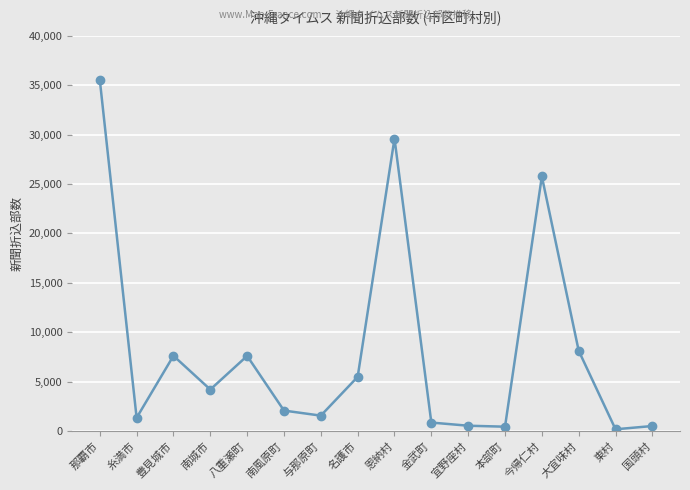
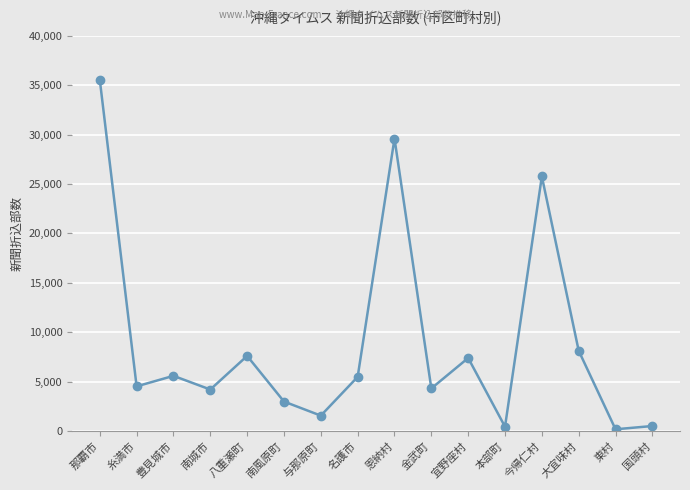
糸満市: 1,000 -> 5,000
豊見城市: 8,000 -> 6,000
南風原町: 2,000 -> 3,000
金武町: 1,000 -> 4,000
宜野座村: 1,000 -> 7,000
